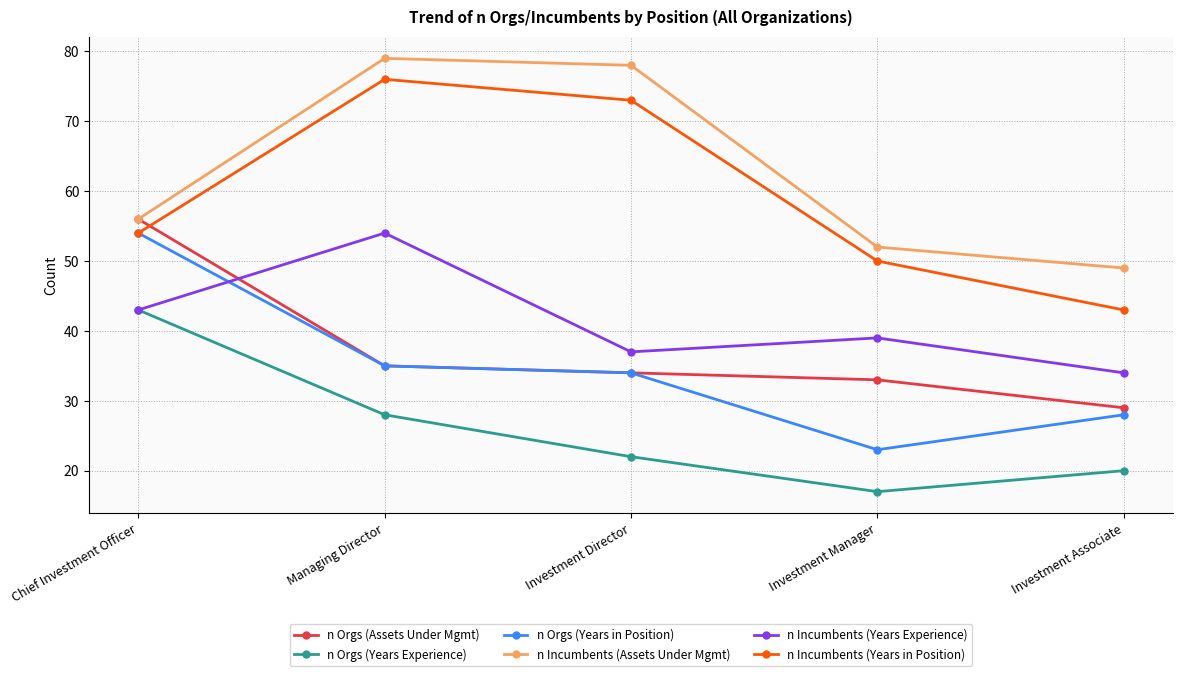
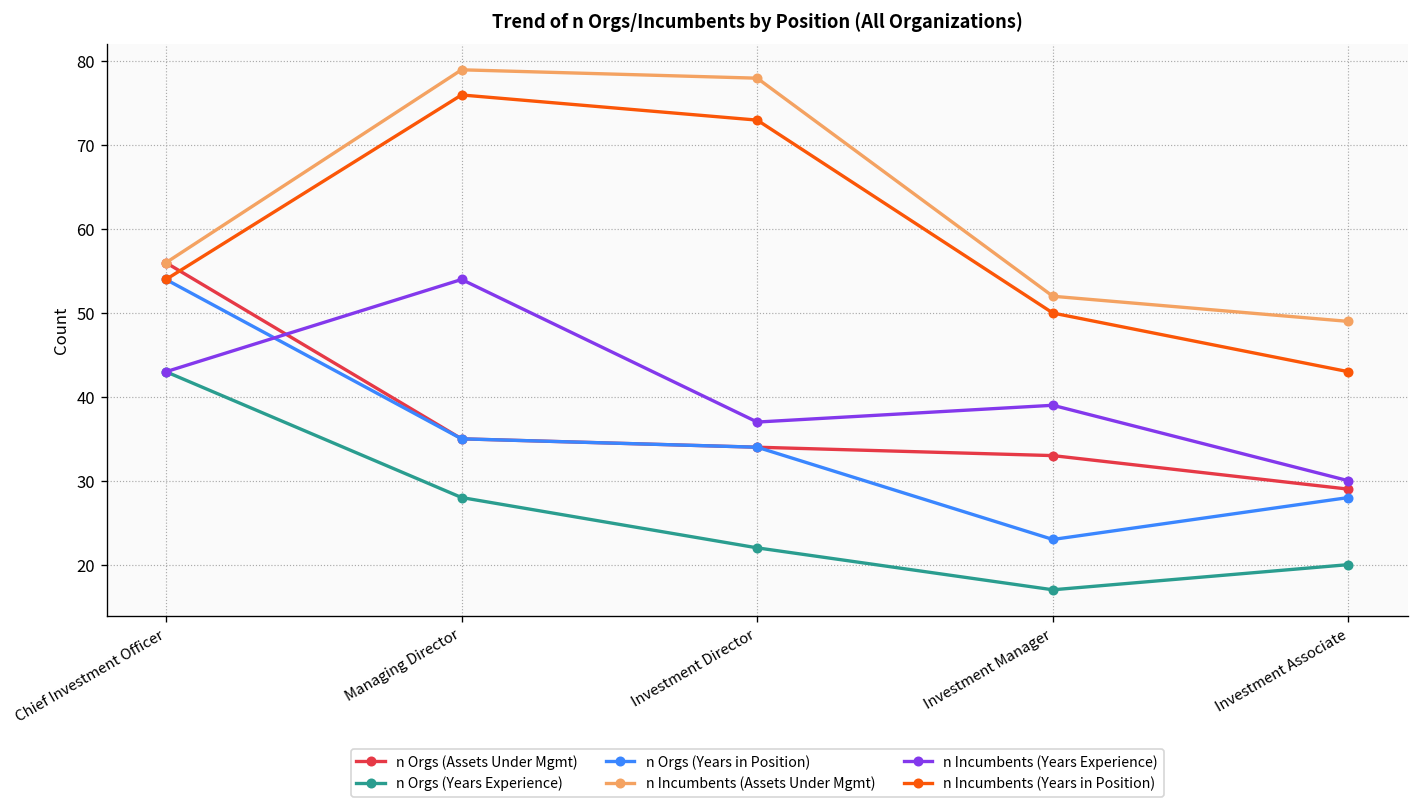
n Incumbents (Years Experience), Investment Associate: 34 -> 30
